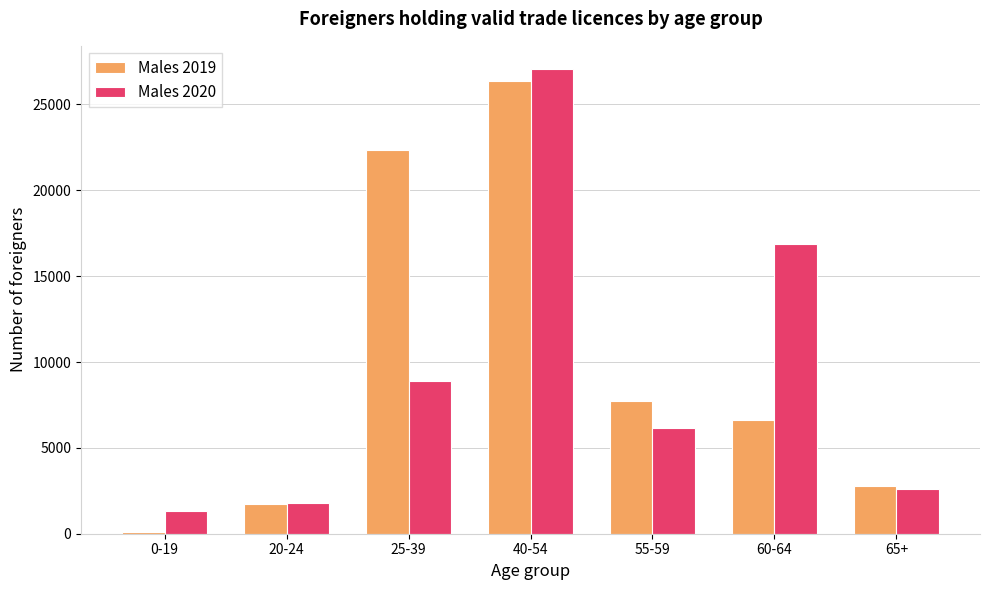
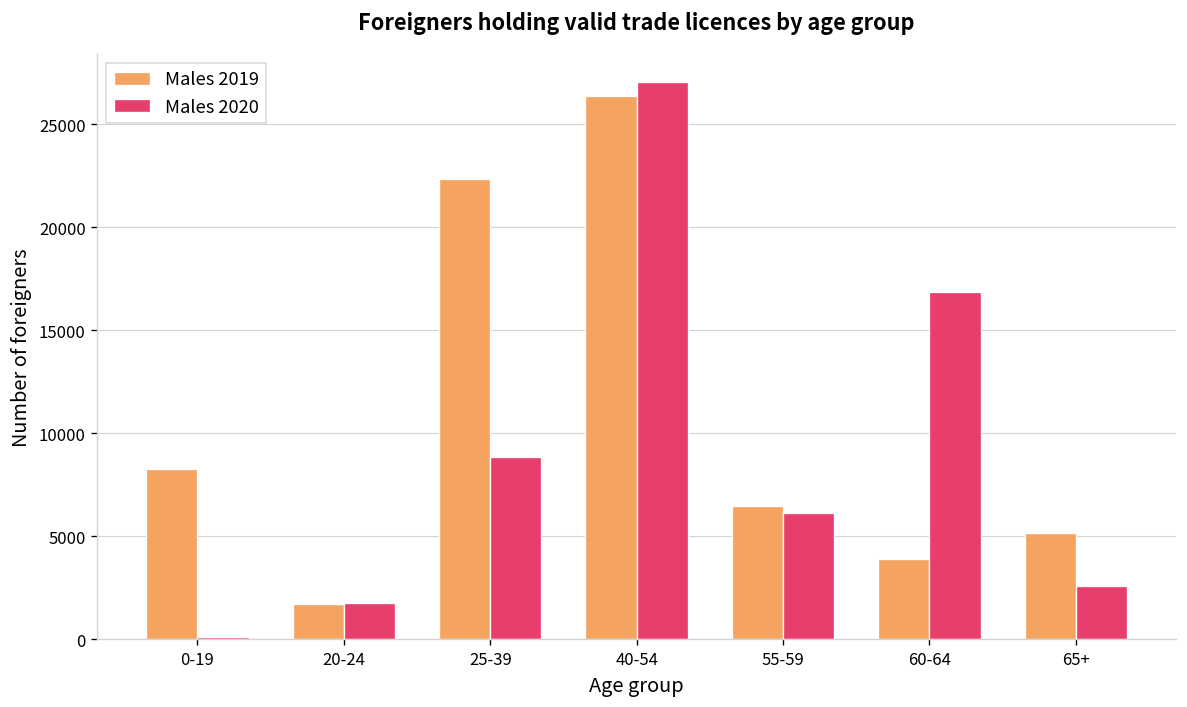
Males 2019, 0-19: 100 -> 8300
Males 2020, 0-19: 1300 -> 100
Males 2019, 55-59: 7700 -> 6500
Males 2019, 60-64: 6600 -> 3900
Males 2019, 65+: 2800 -> 5200
